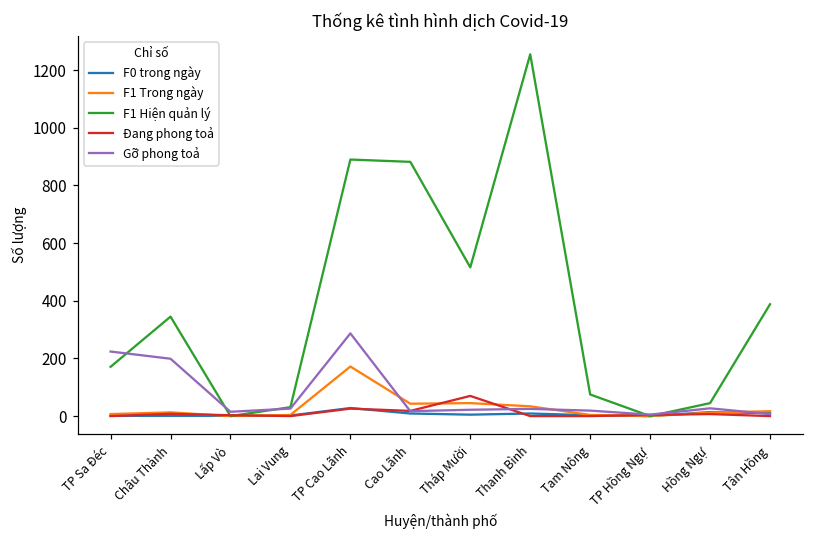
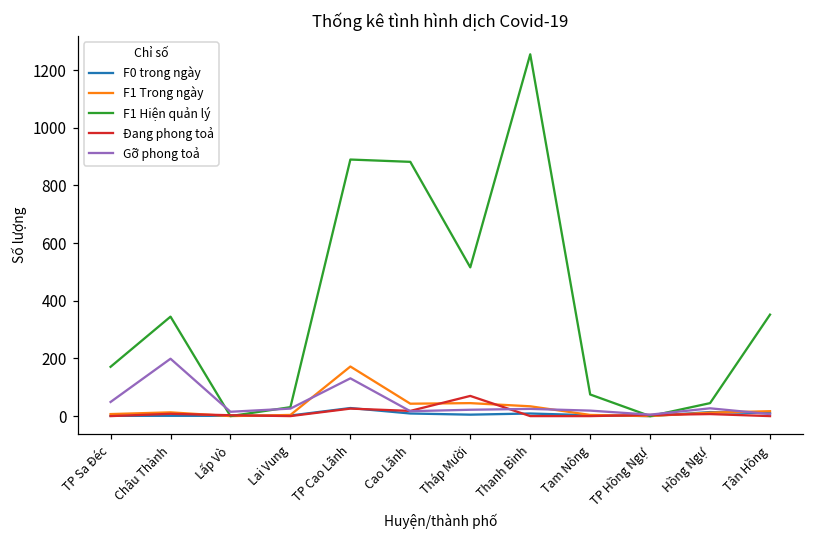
Gỡ phong toả, TP Sa Đéc: 220 -> 50
Gỡ phong toả, TP Cao Lãnh: 290 -> 130
F1 Hiện quản lý, Tân Hồng: 390 -> 350
